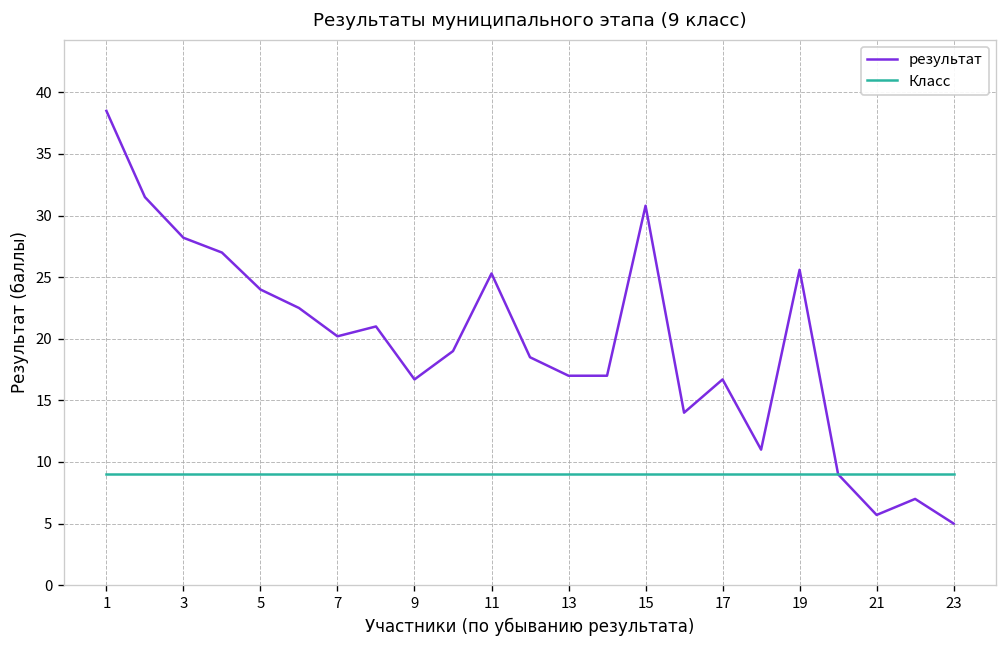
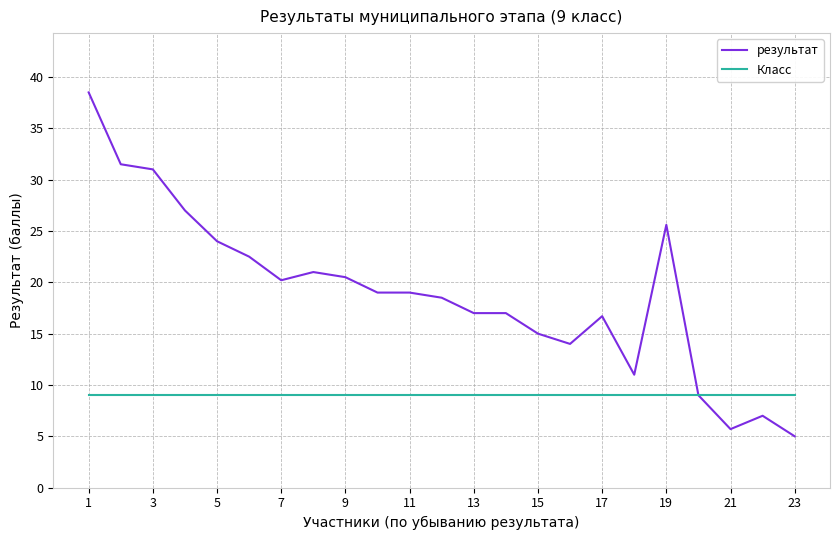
результат, 3: 28.2 -> 31.0
результат, 9: 16.7 -> 20.5
результат, 11: 25.3 -> 19.0
результат, 15: 30.8 -> 15.0
